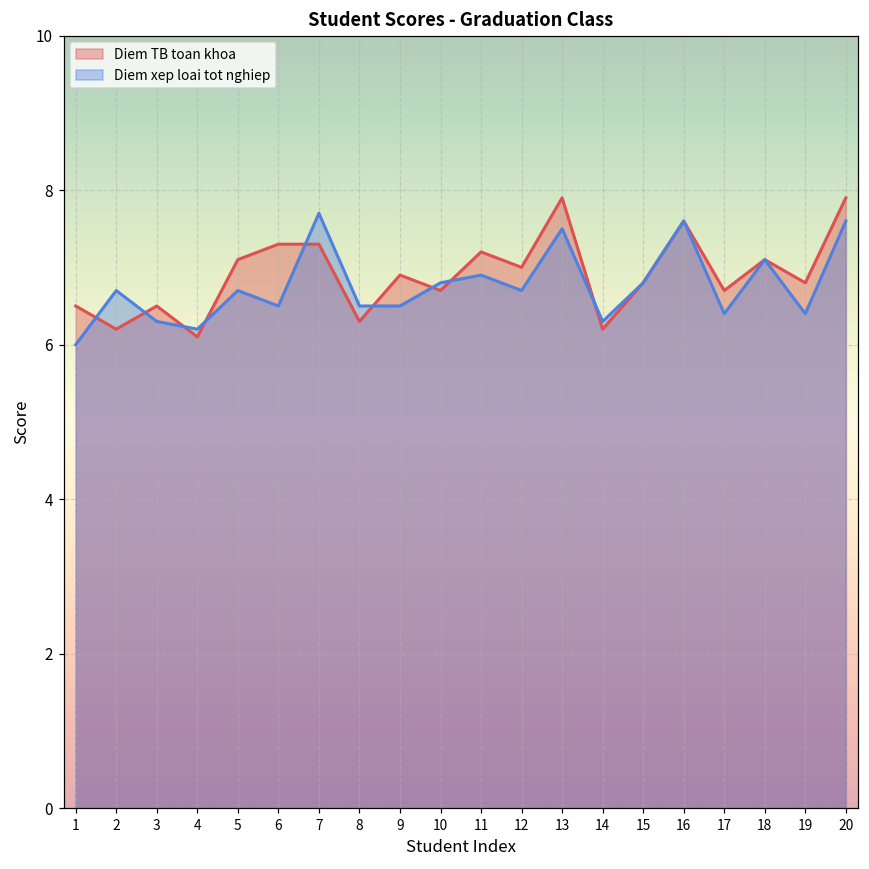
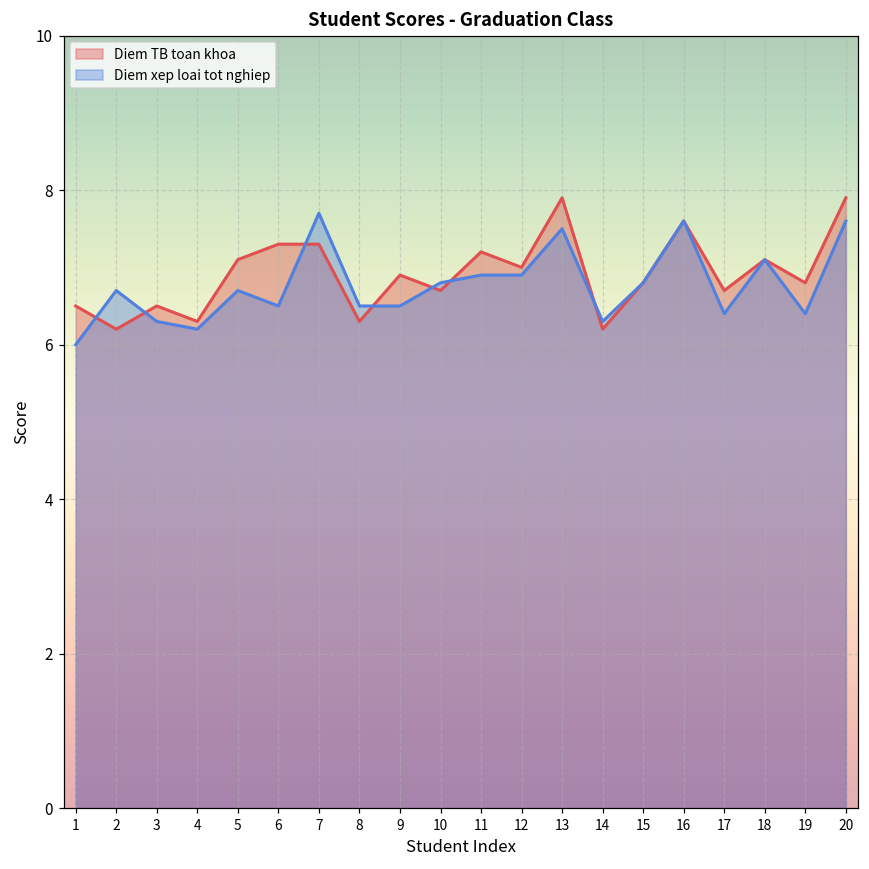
Diem TB toan khoa, 4: 6.1 -> 6.3
Diem xep loai tot nghiep, 12: 6.7 -> 6.9
